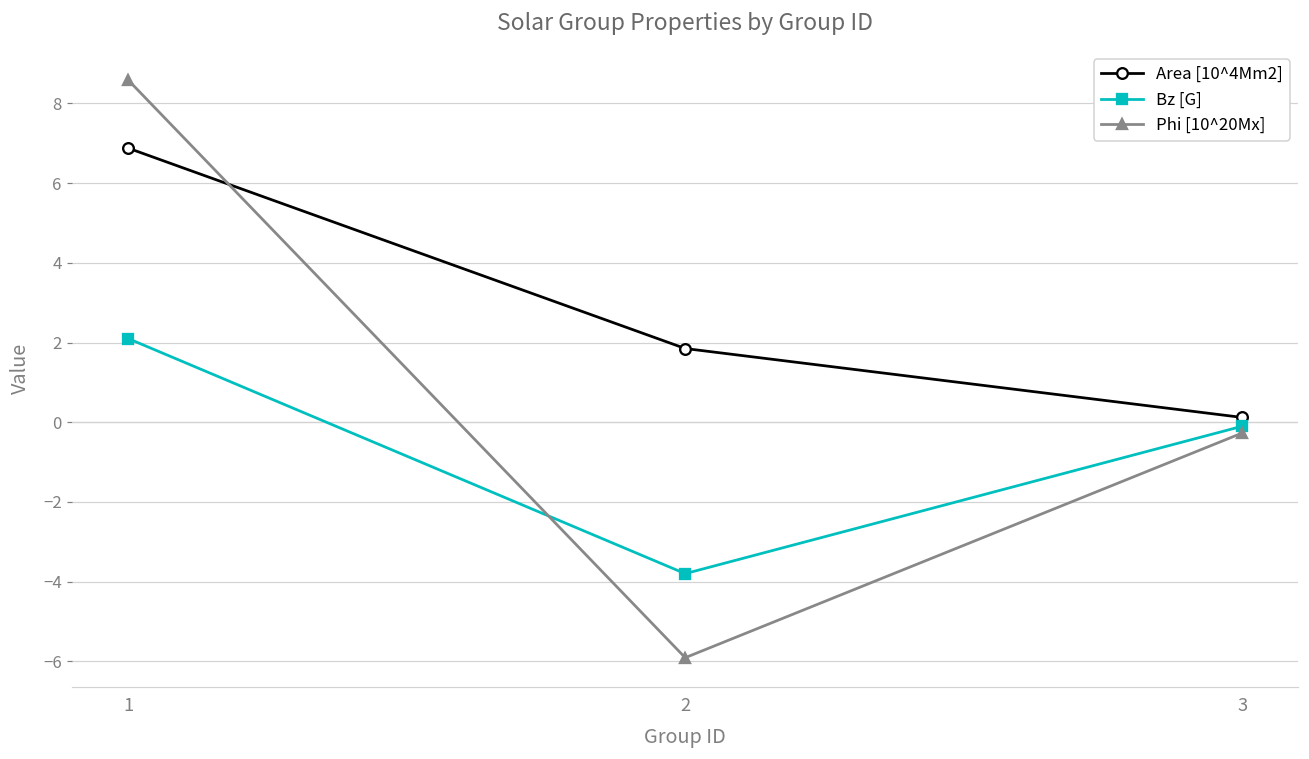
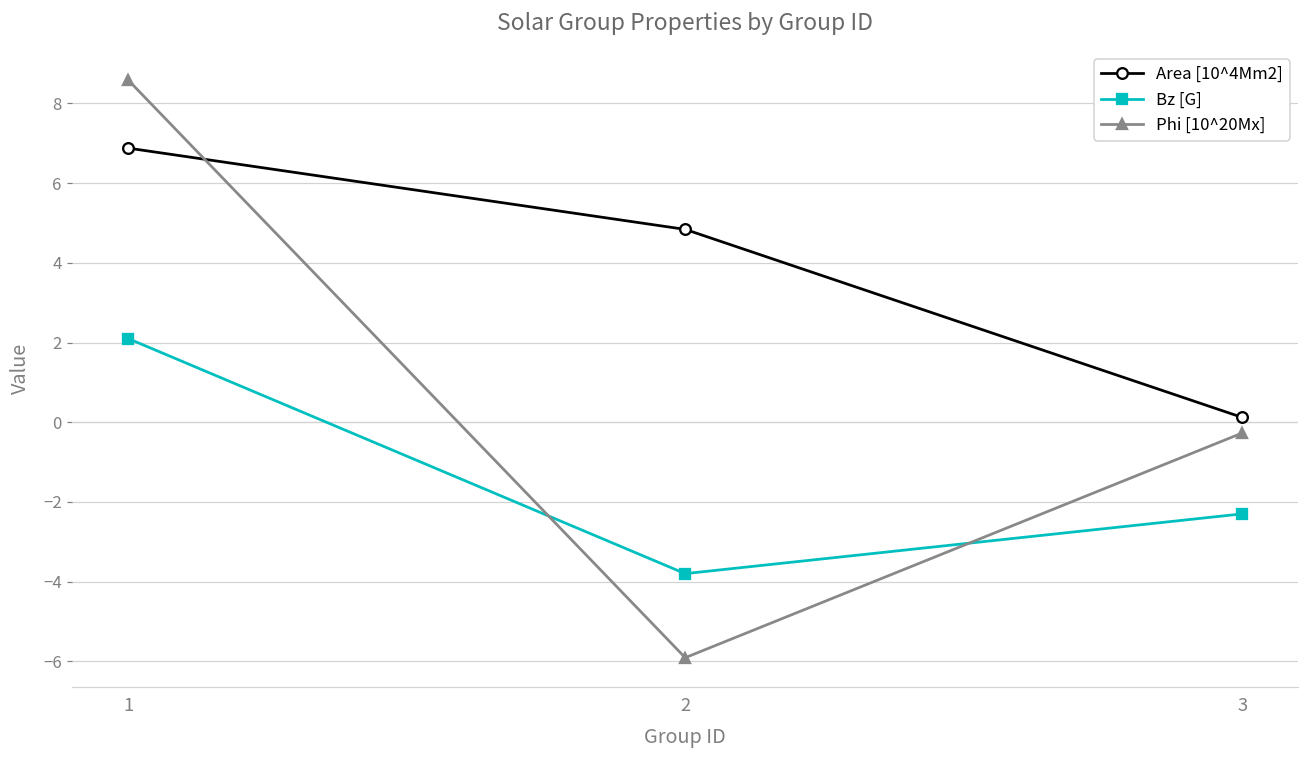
Area [10^4Mm2], 2: 1.9 -> 4.8
Bz [G], 3: -0.1 -> -2.3
